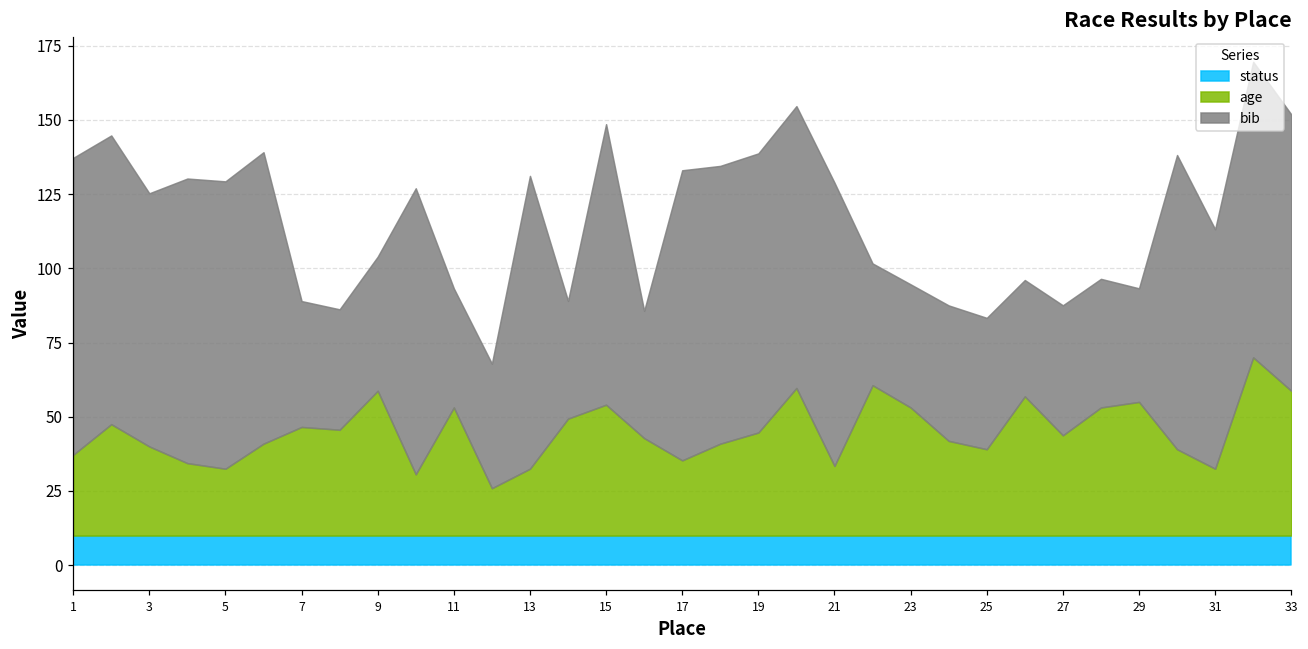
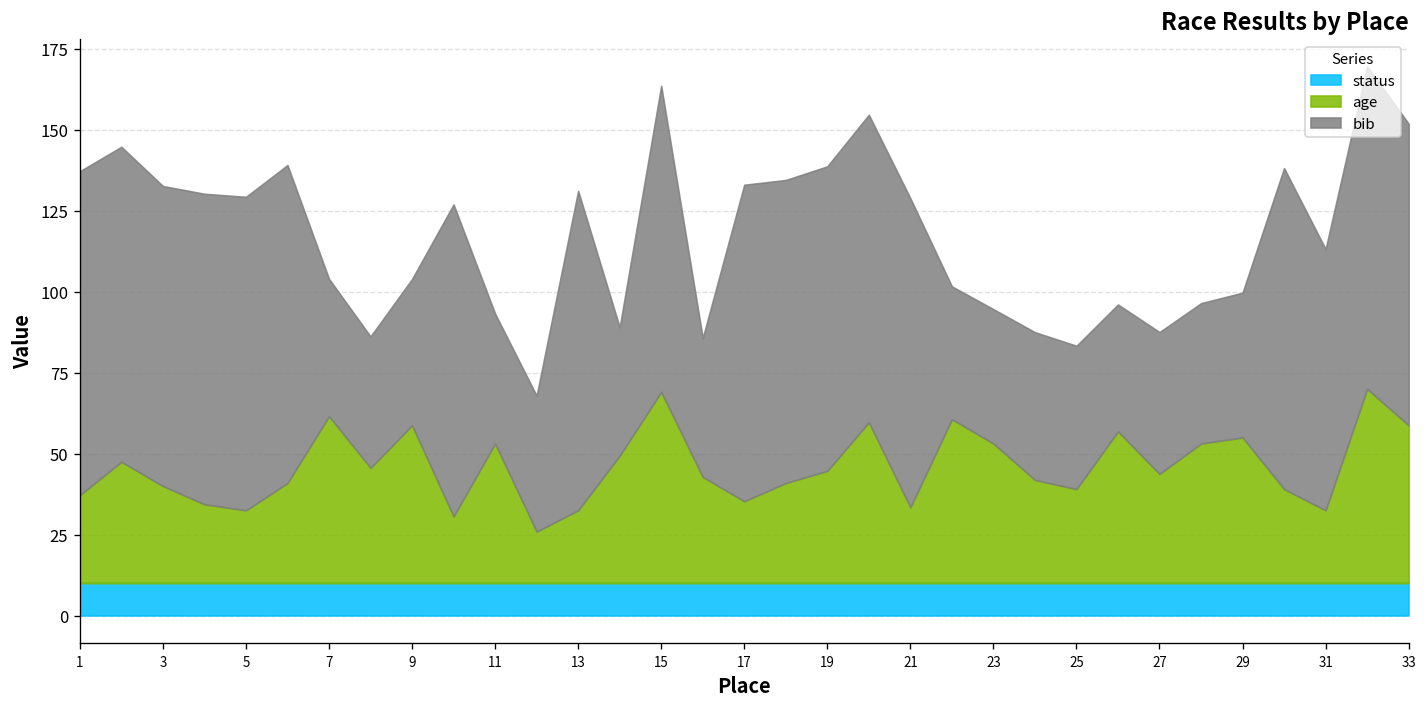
bib, 3: 85 -> 93
age, 7: 37 -> 52
age, 15: 44 -> 59
bib, 29: 38 -> 45
